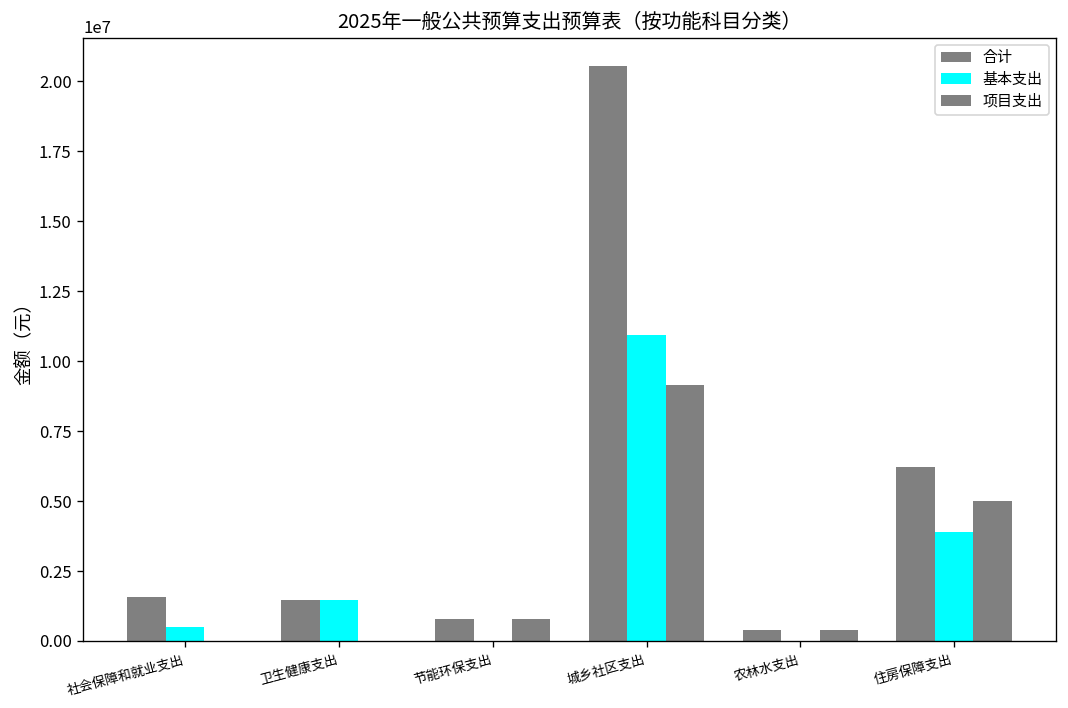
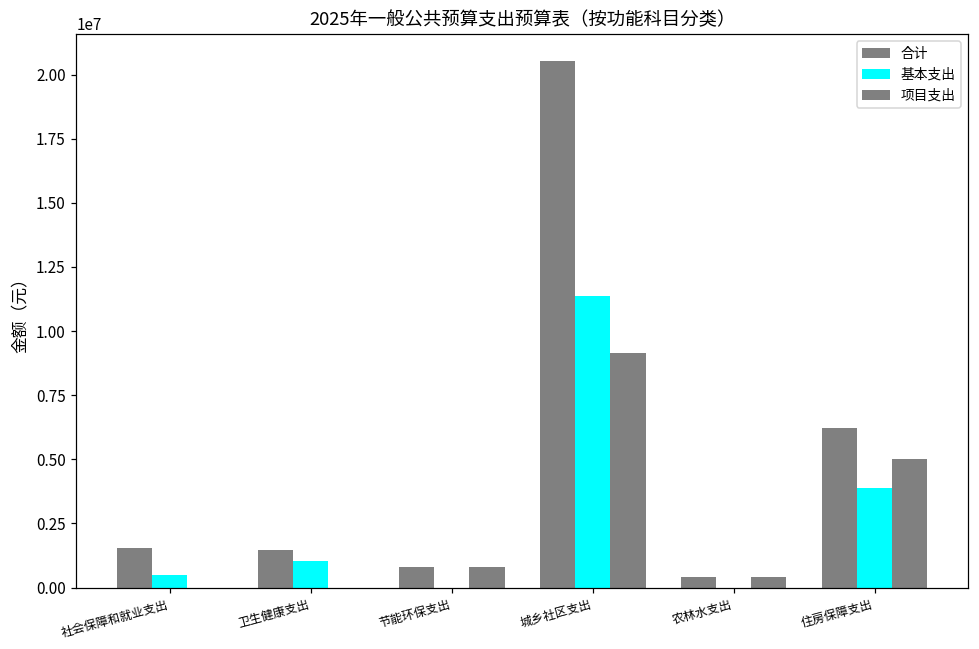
基本支出, 卫生健康支出: 1400000 -> 1000000
基本支出, 城乡社区支出: 10900000 -> 11400000
